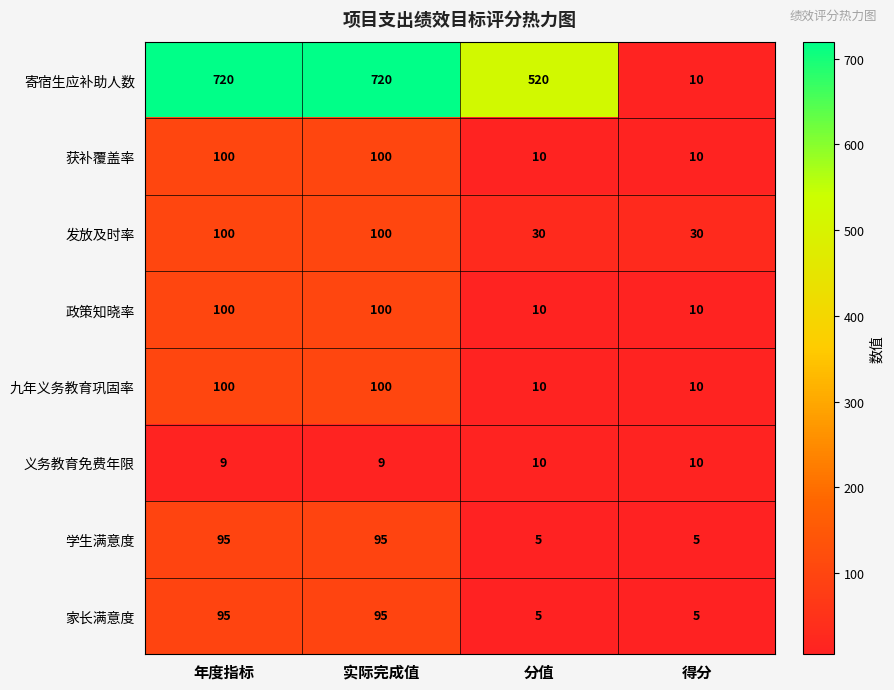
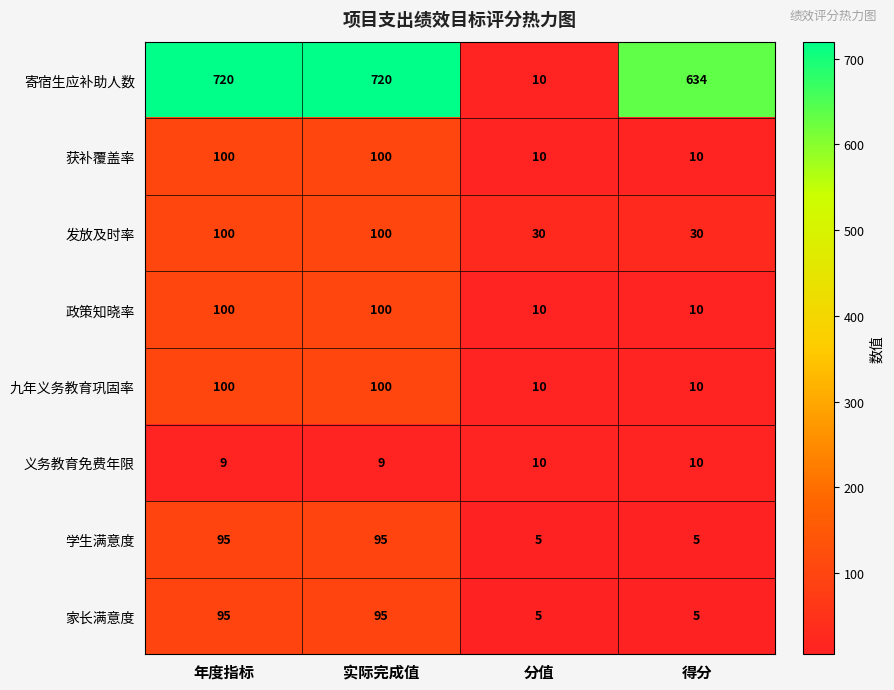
寄宿生应补助人数, 分值: 520 -> 10
寄宿生应补助人数, 得分: 10 -> 634
